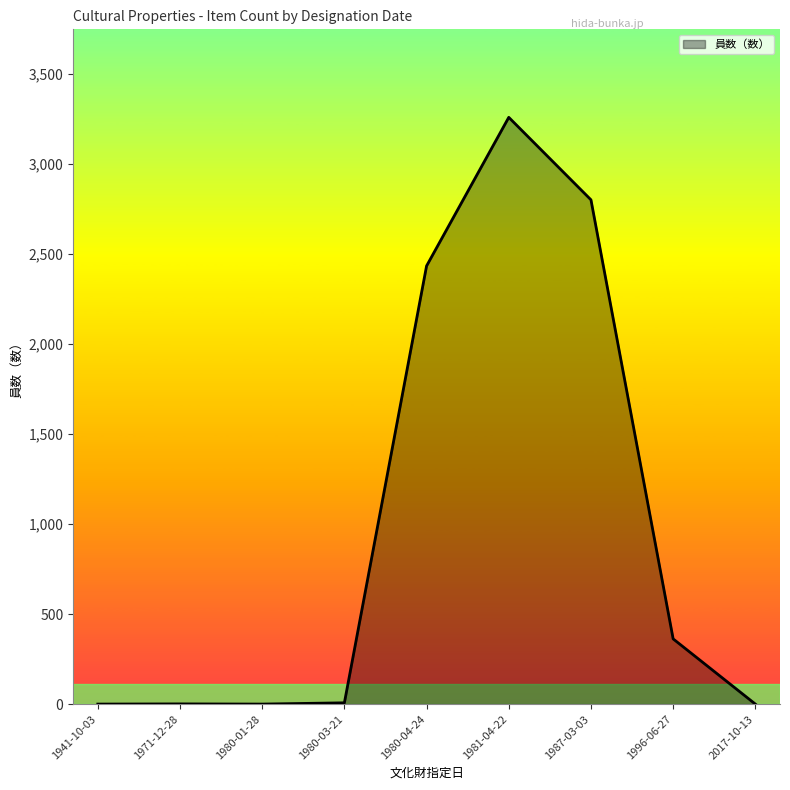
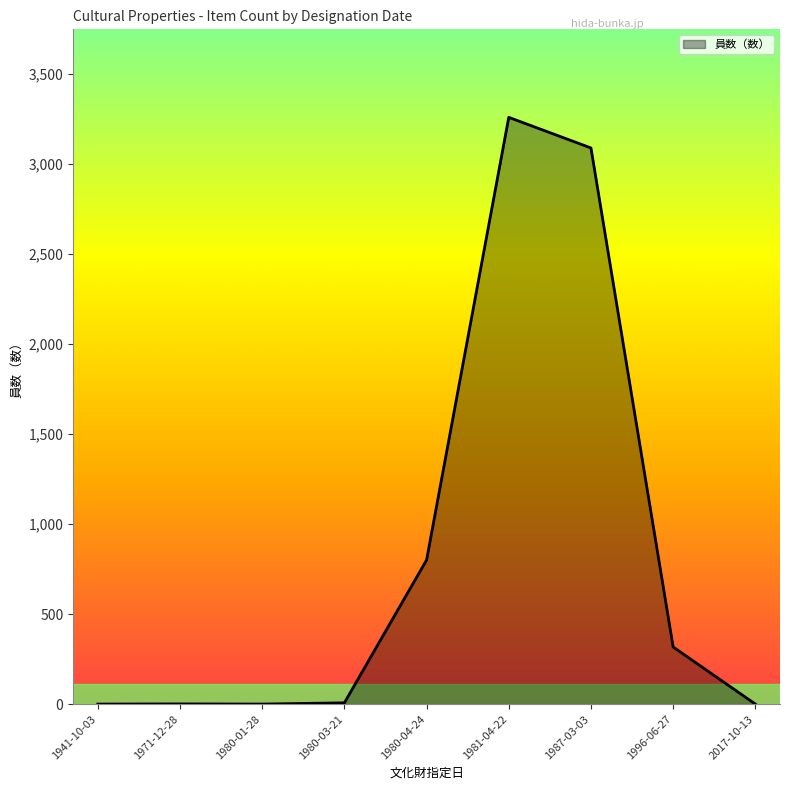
1980-04-24: 2,430 -> 800
1987-03-03: 2,800 -> 3,090
1996-06-27: 360 -> 320
